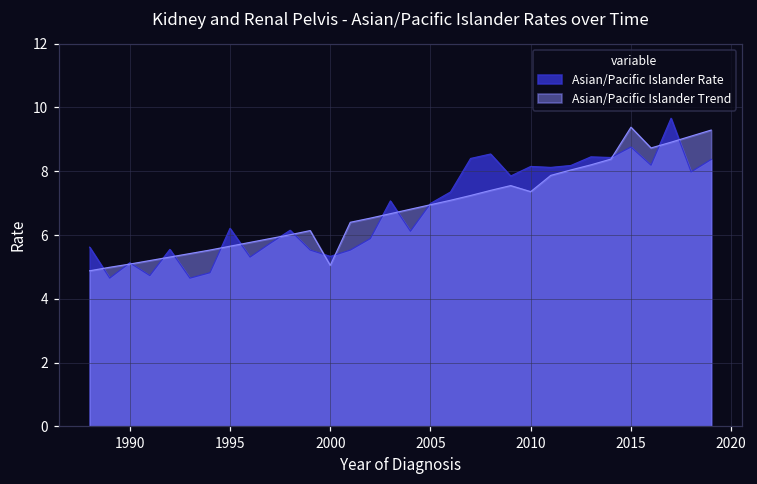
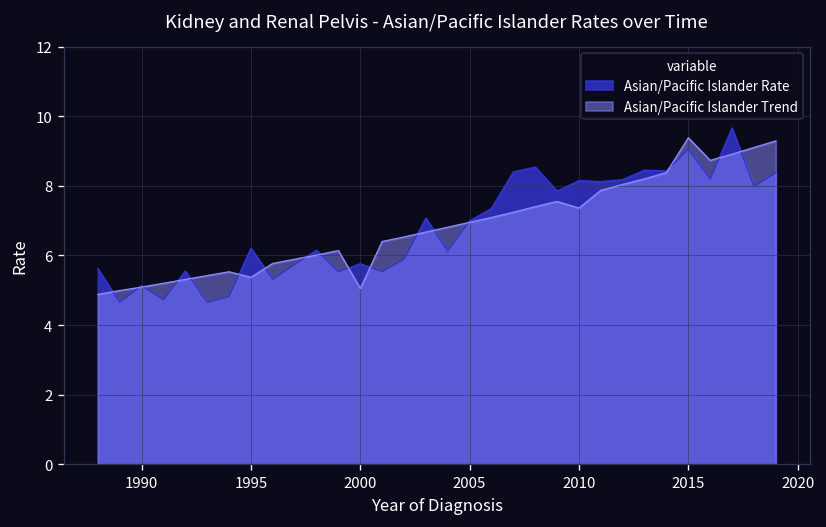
Asian/Pacific Islander Trend, 1995: 5.7 -> 5.4
Asian/Pacific Islander Rate, 2000: 5.3 -> 5.8
Asian/Pacific Islander Rate, 2015: 8.8 -> 9.1
